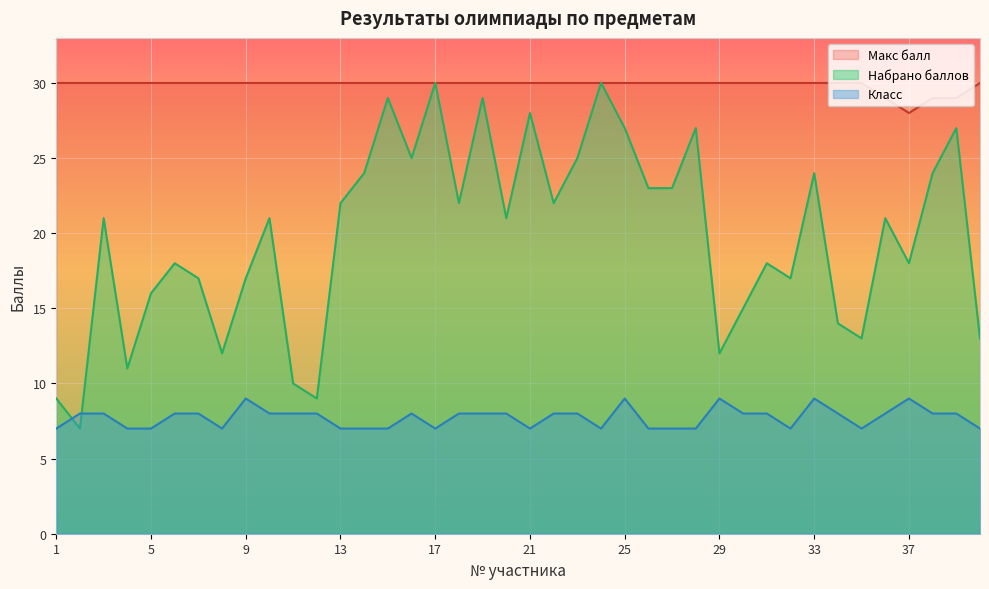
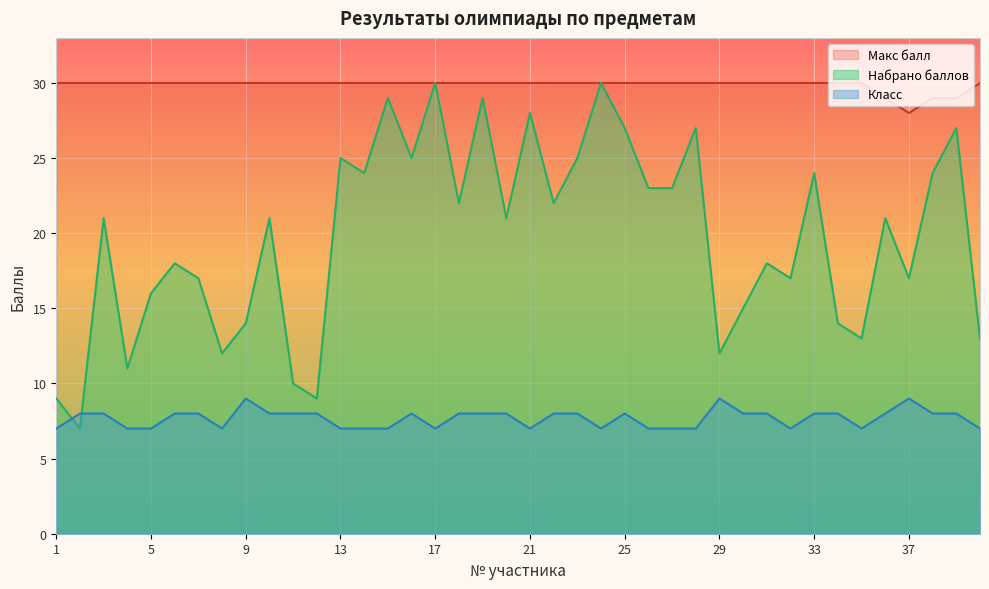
Набрано баллов, 9: 17 -> 14
Набрано баллов, 13: 22 -> 25
Класс, 25: 9 -> 8
Класс, 33: 9 -> 8
Набрано баллов, 37: 18 -> 17
